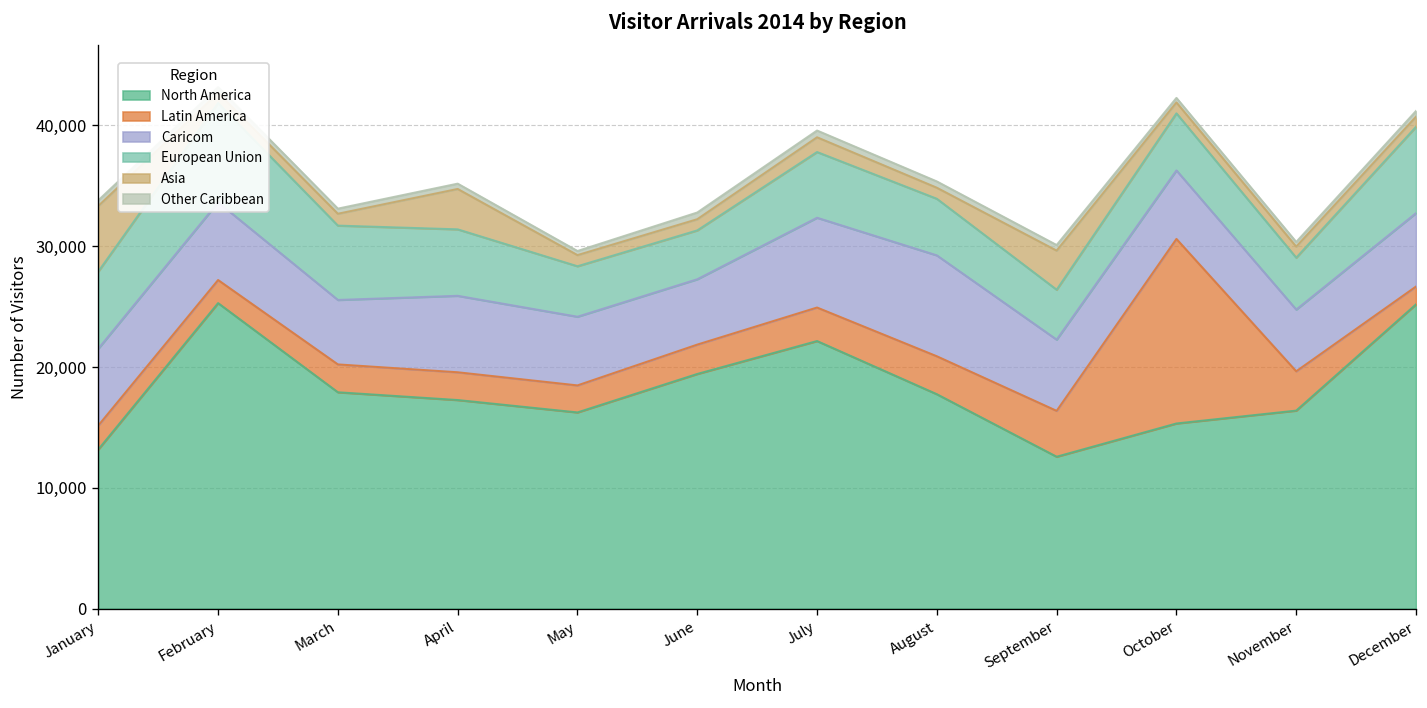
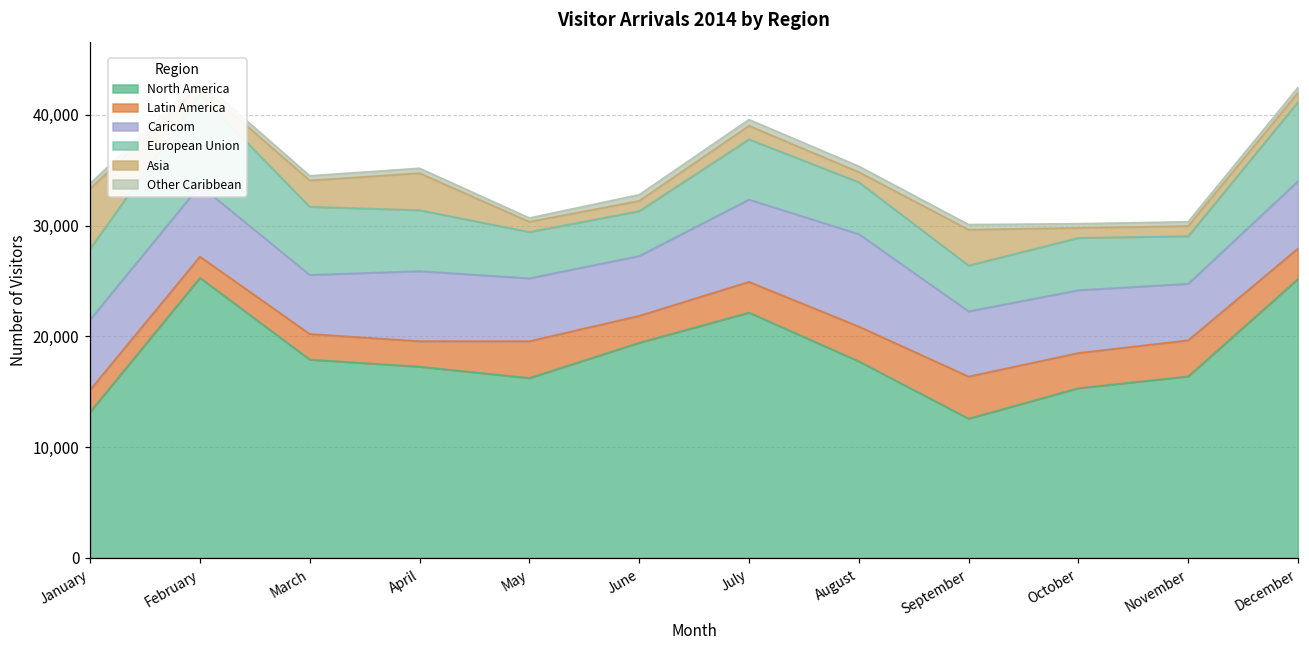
Asia, March: 1,000 -> 2,400
Latin America, May: 2,200 -> 3,300
Latin America, October: 15,300 -> 3,200
Latin America, December: 1,500 -> 2,800
